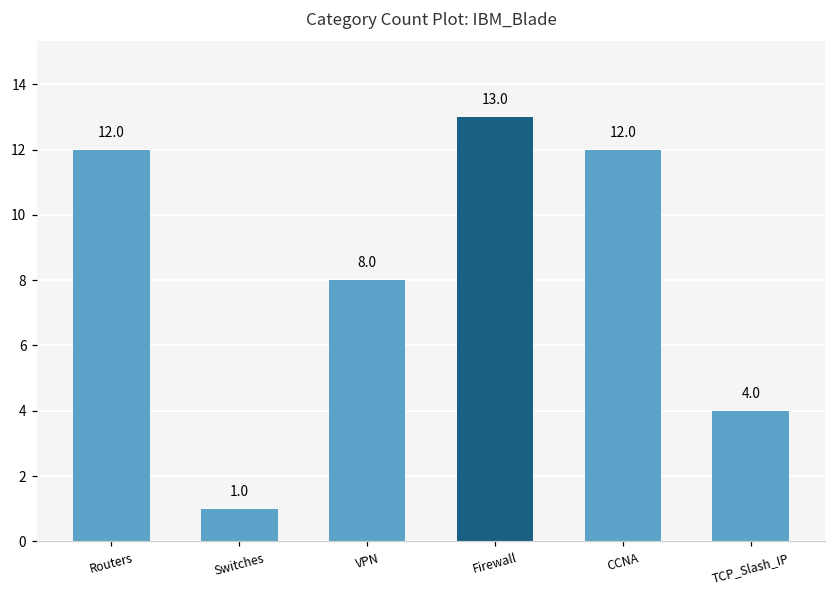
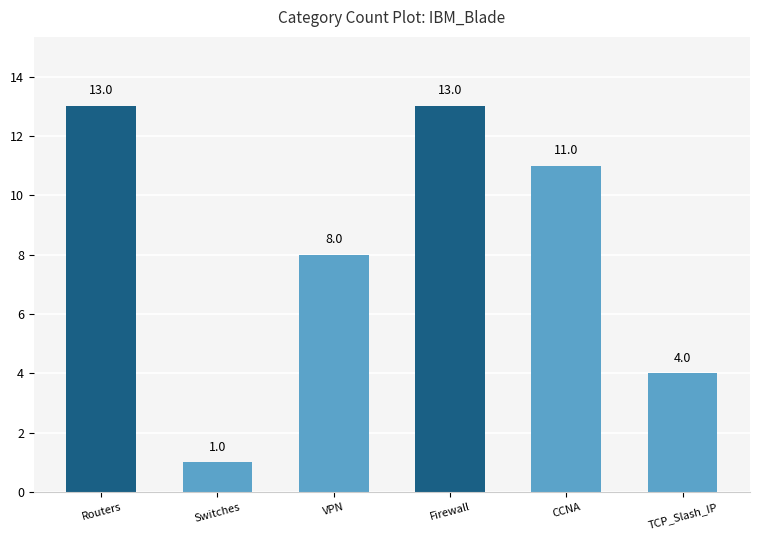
Routers: 12.0 -> 13.0
CCNA: 12.0 -> 11.0
